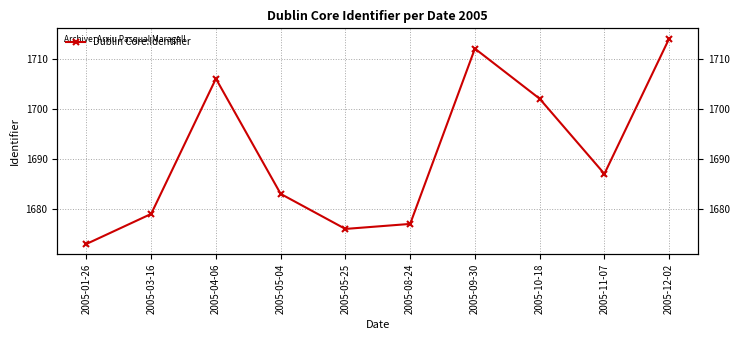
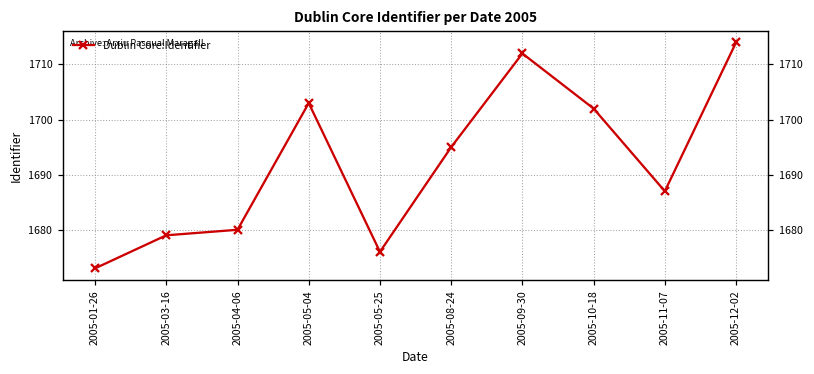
2005-04-06: 1706 -> 1680
2005-05-04: 1683 -> 1703
2005-08-24: 1677 -> 1695
